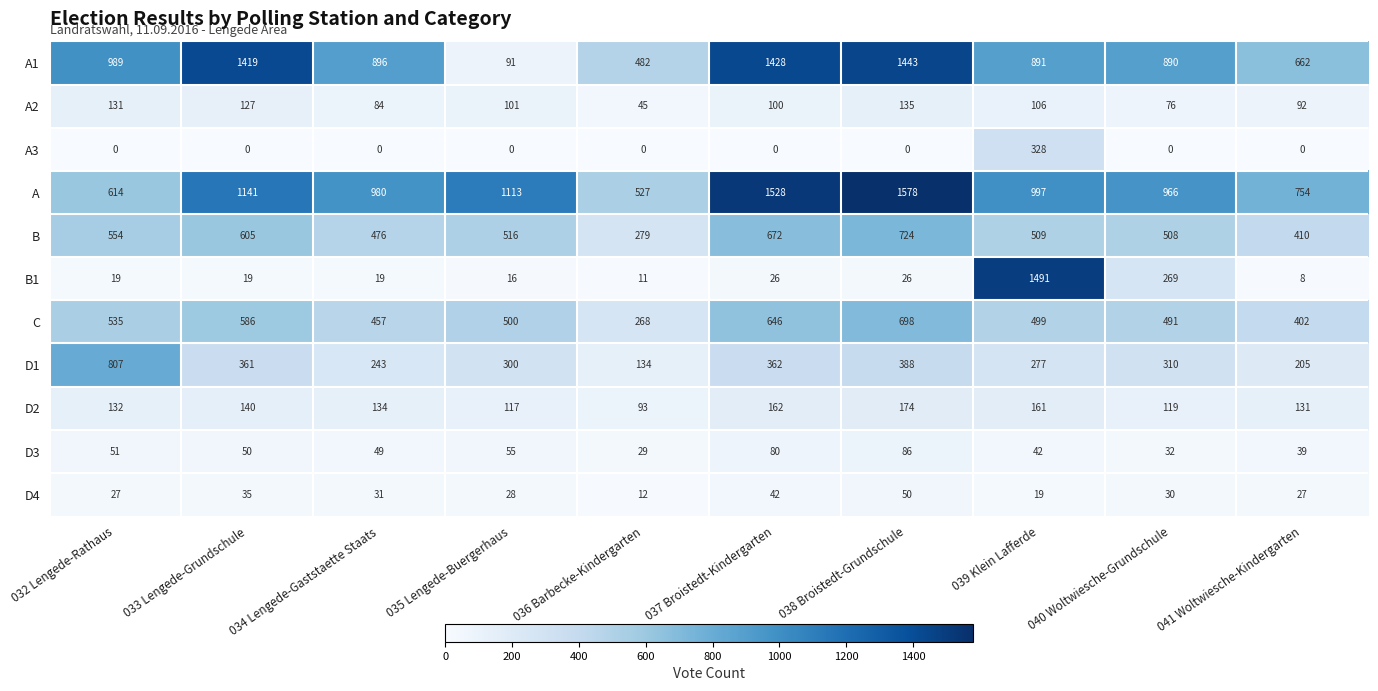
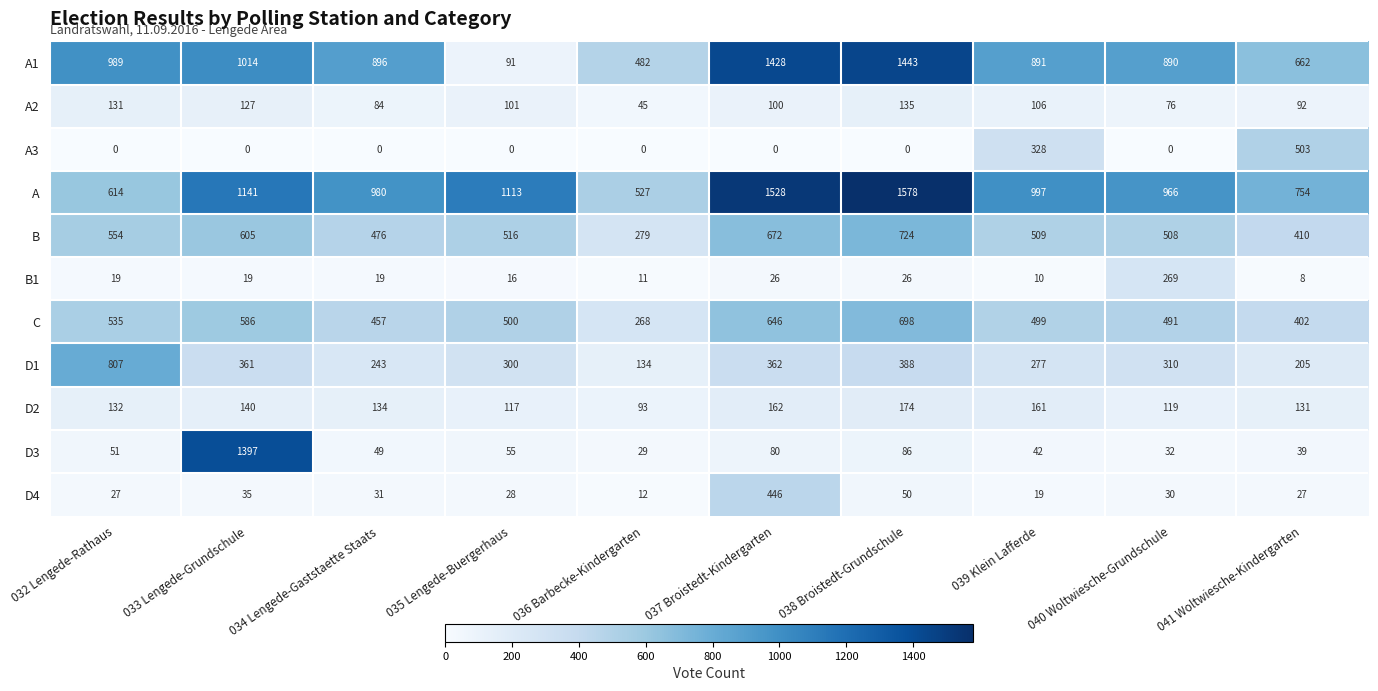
A1, 033 Lengede-Grundschule: 1419 -> 1014
A3, 041 Woltwiesche-Kindergarten: 0 -> 503
B1, 039 Klein Lafferde: 1491 -> 10
D3, 033 Lengede-Grundschule: 50 -> 1397
D4, 037 Broistedt-Kindergarten: 42 -> 446
